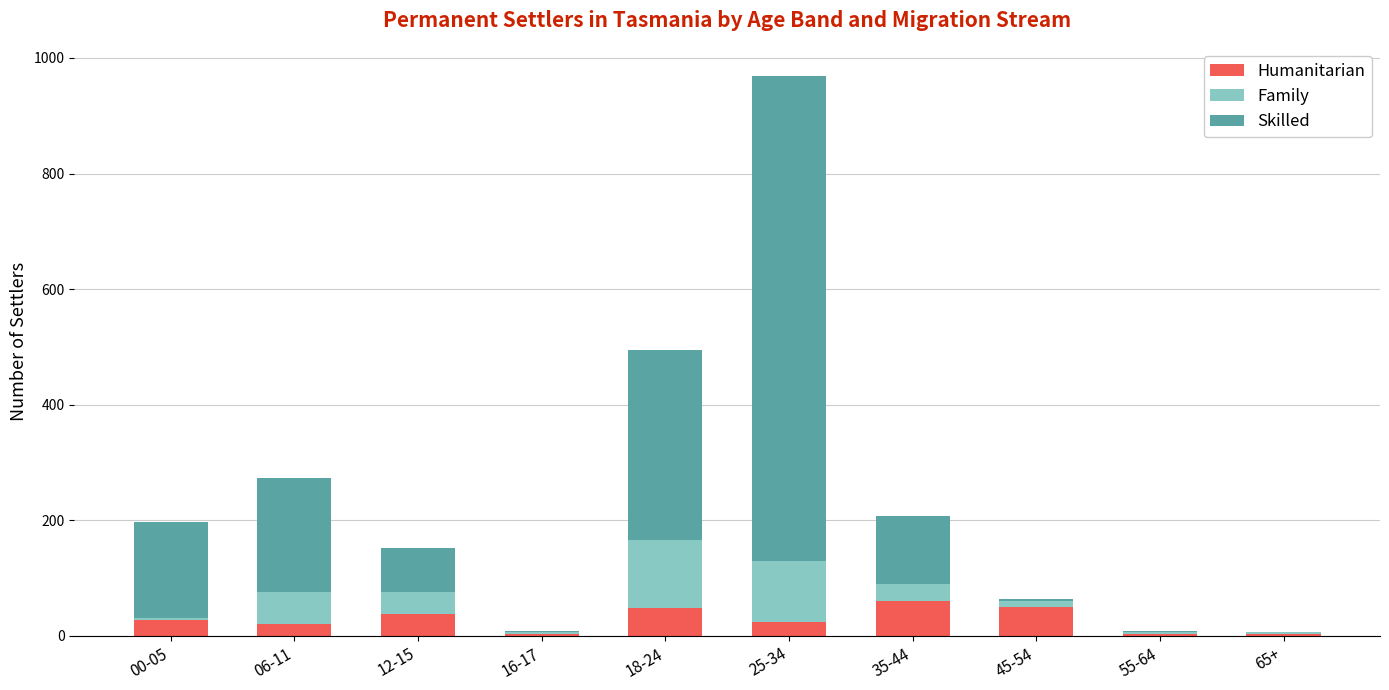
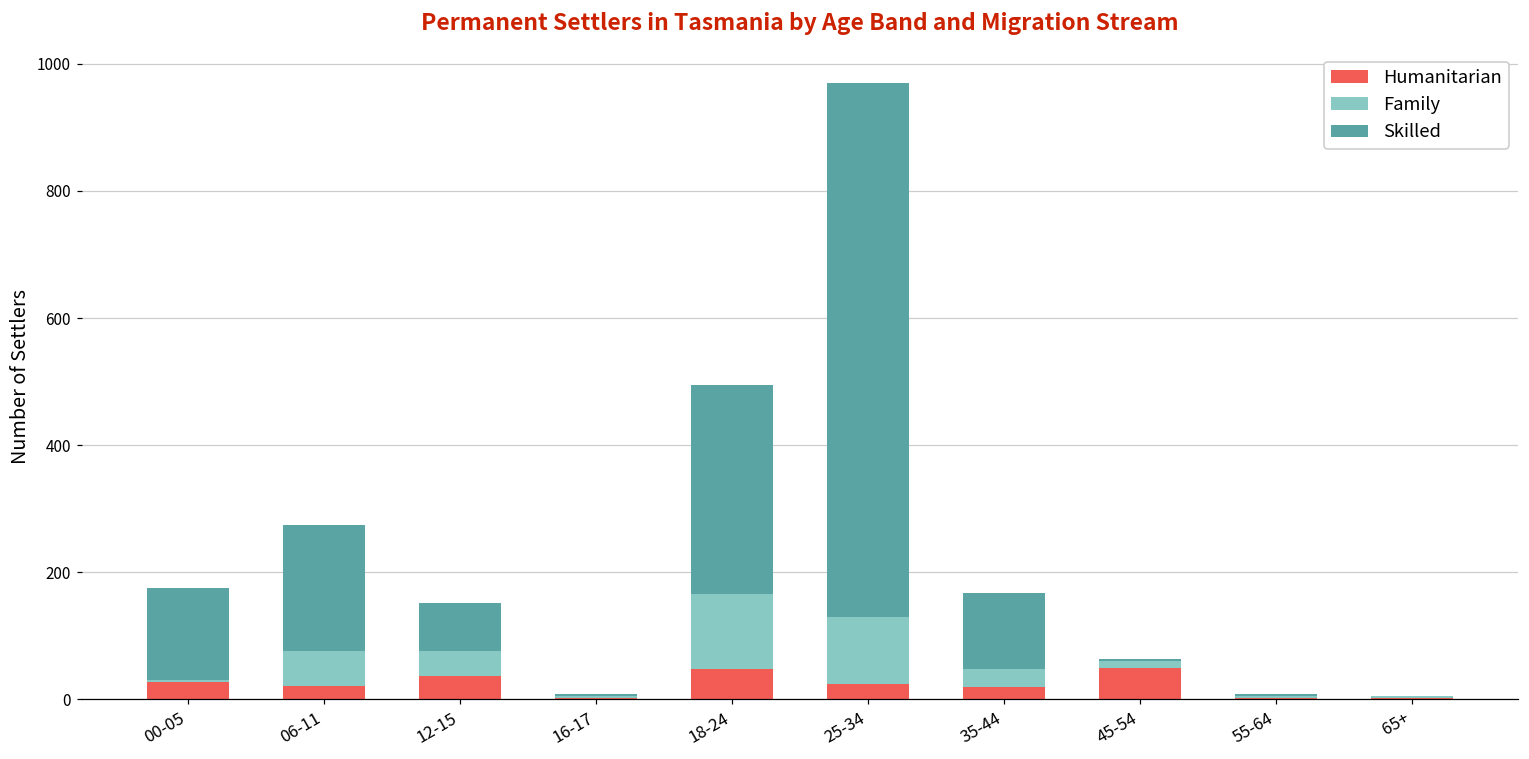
Skilled, 00-05: 170 -> 150
Humanitarian, 35-44: 60 -> 20
